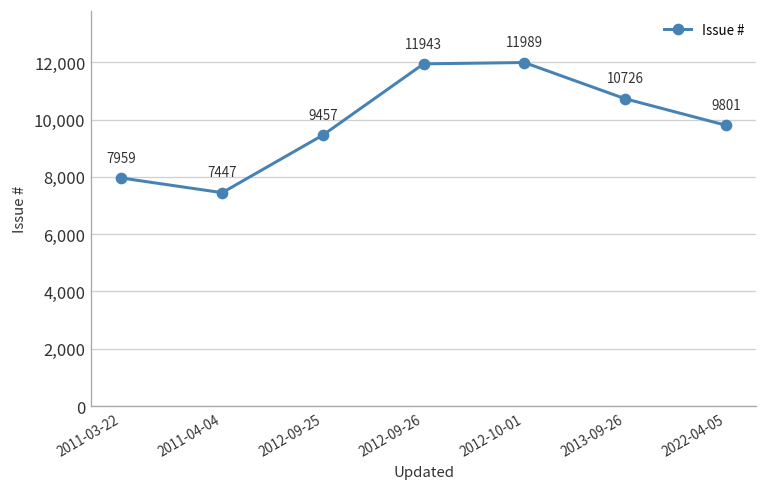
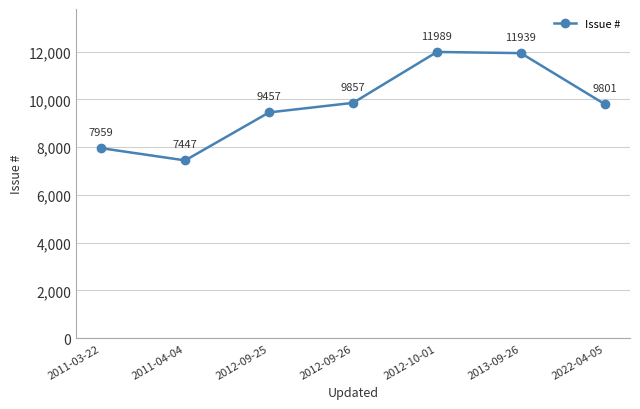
2012-09-26: 11943 -> 9857
2013-09-26: 10726 -> 11939
